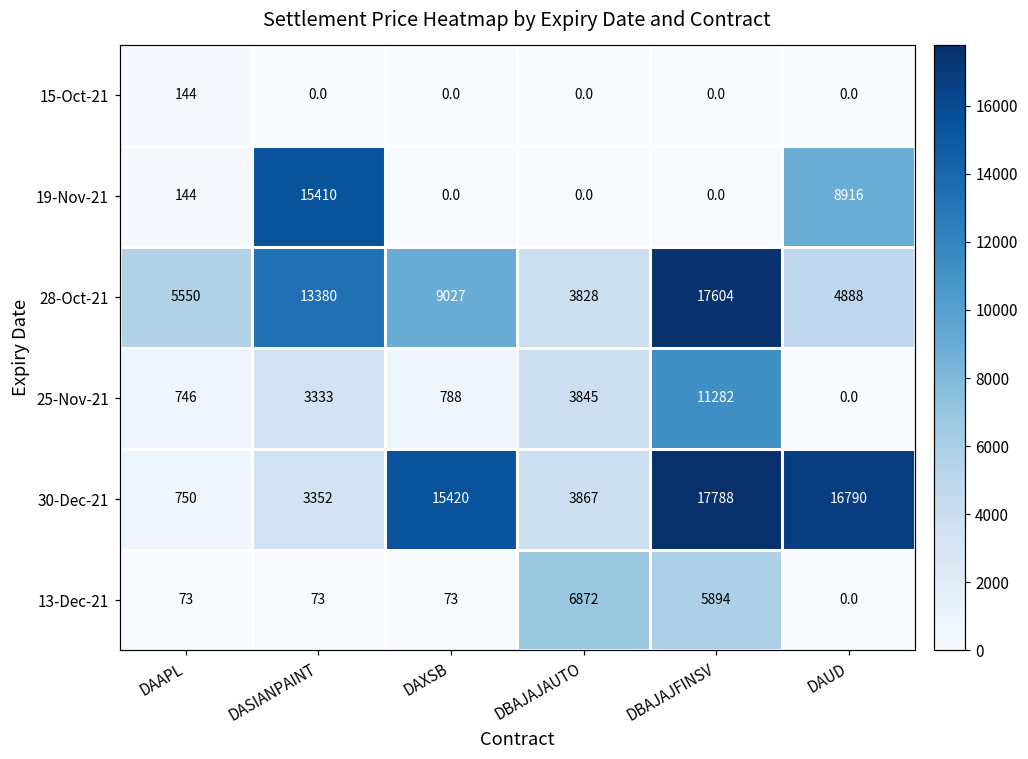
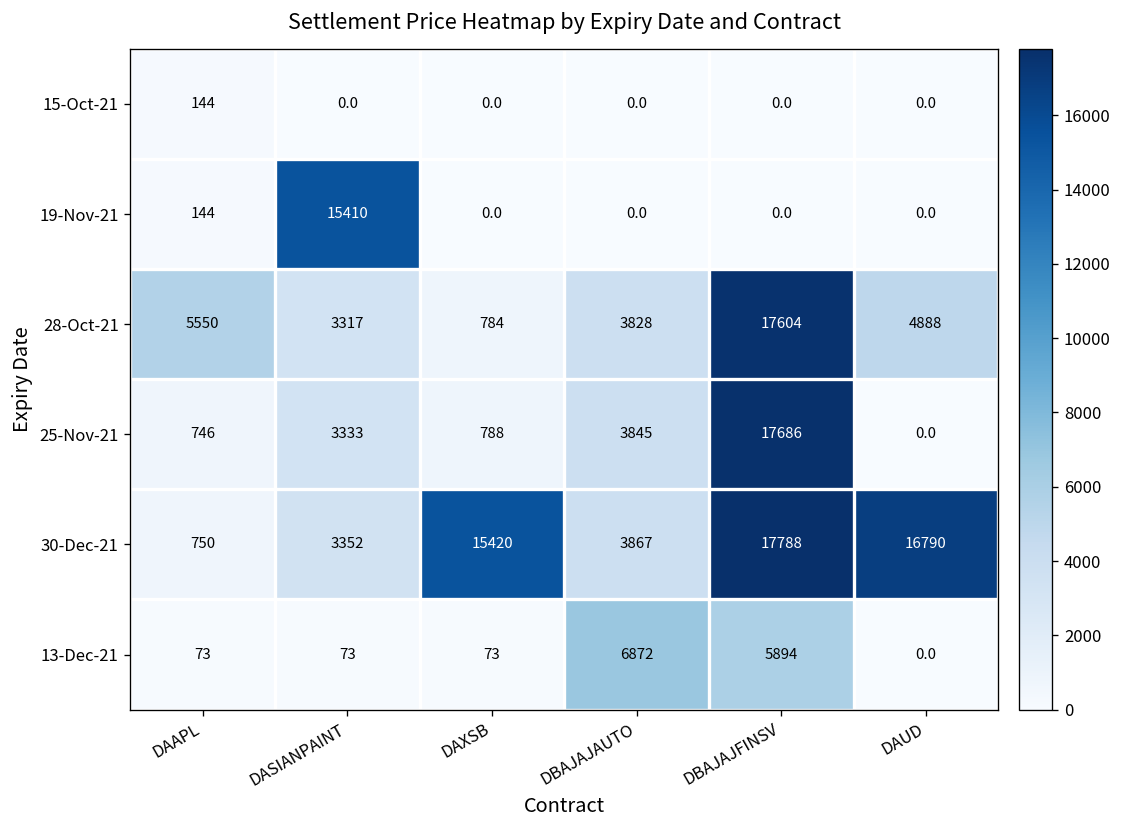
19-Nov-21, DAUD: 8916 -> 0.0
28-Oct-21, DASIANPAINT: 13380 -> 3317
28-Oct-21, DAXSB: 9027 -> 784
25-Nov-21, DBAJAJFINSV: 11282 -> 17686
